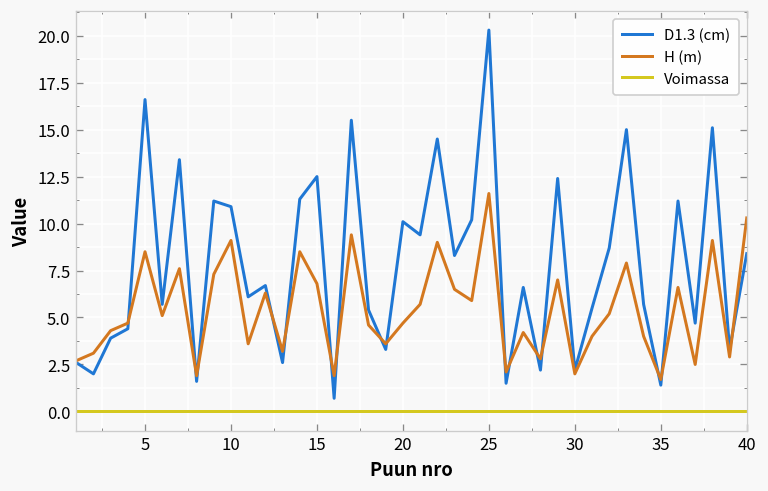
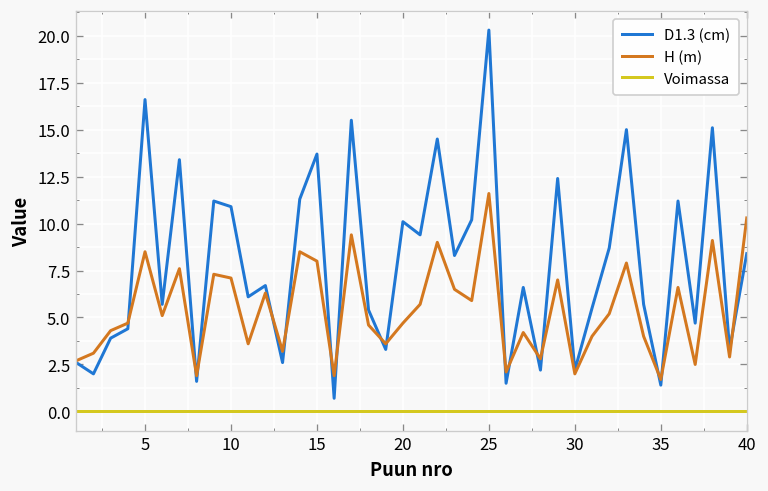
H (m), 10: 9.1 -> 7.1
D1.3 (cm), 15: 12.5 -> 13.7
H (m), 15: 6.8 -> 8.0
